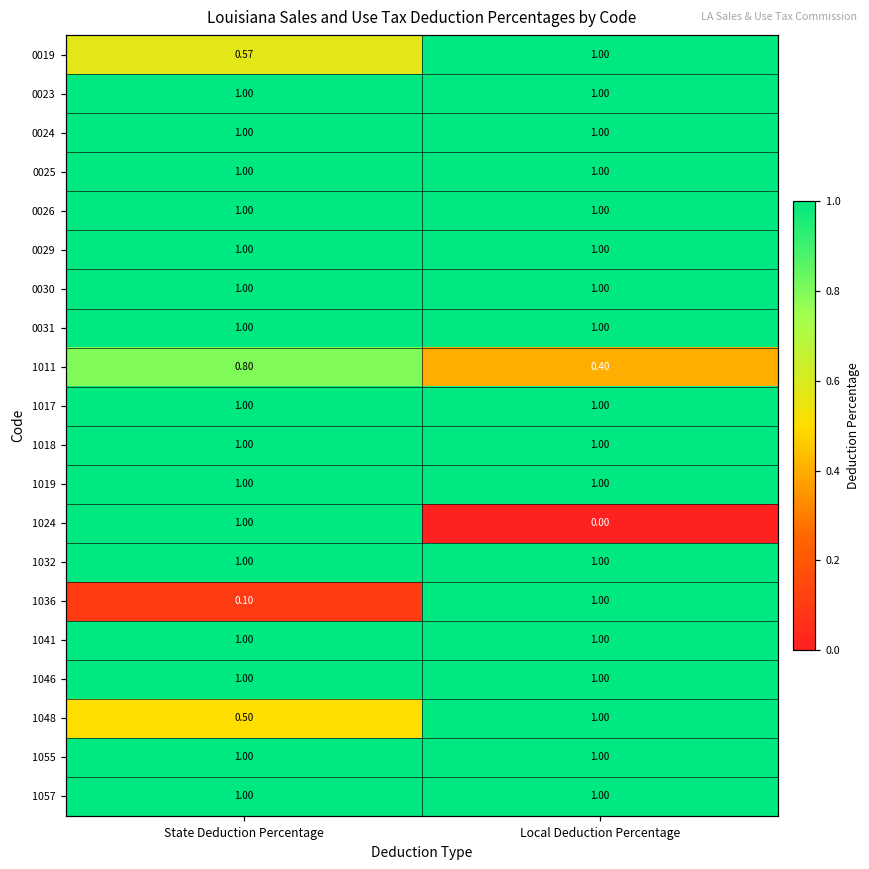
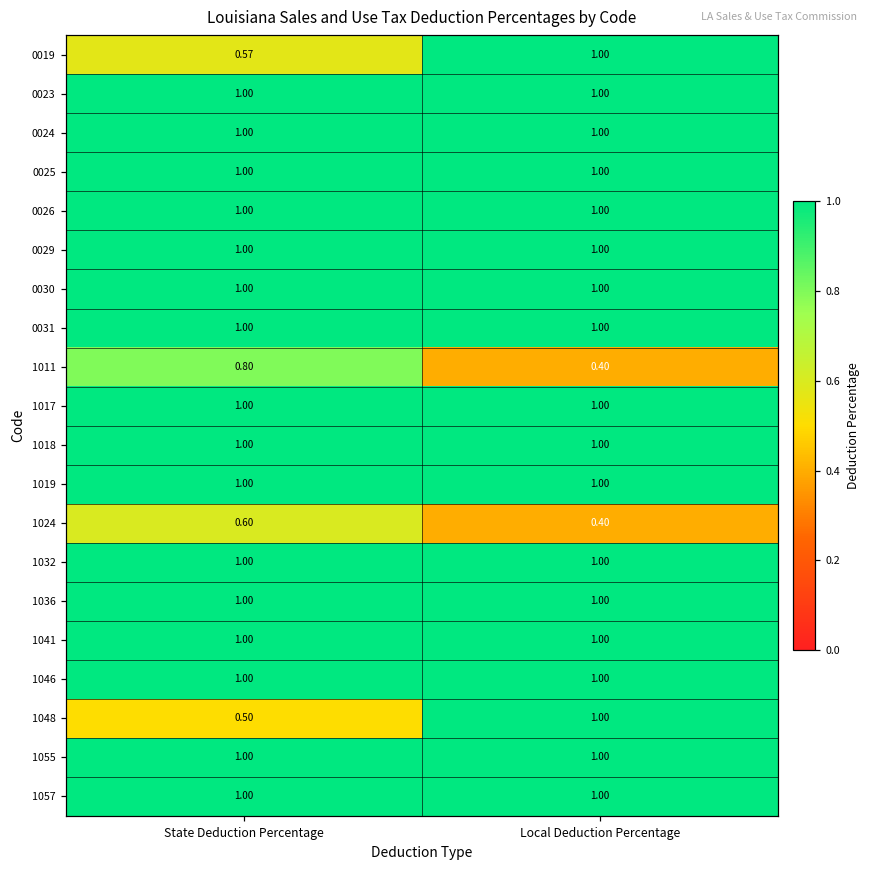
1024, State Deduction Percentage: 1.00 -> 0.60
1024, Local Deduction Percentage: 0.00 -> 0.40
1036, State Deduction Percentage: 0.10 -> 1.00
